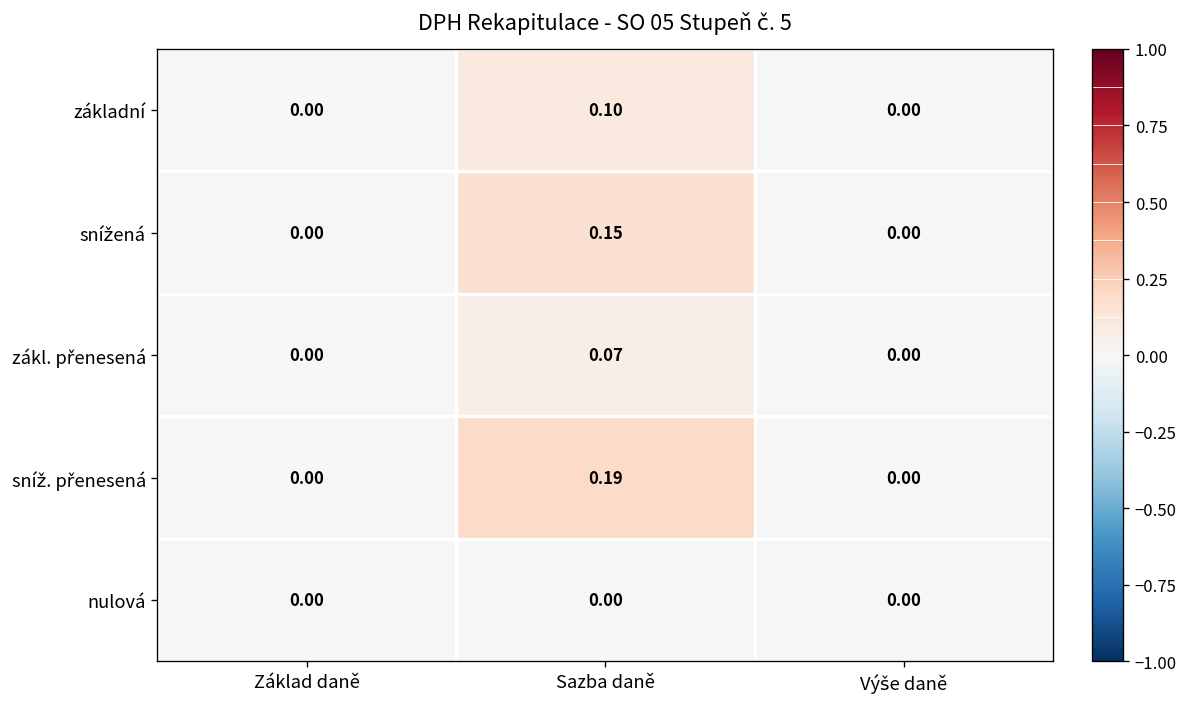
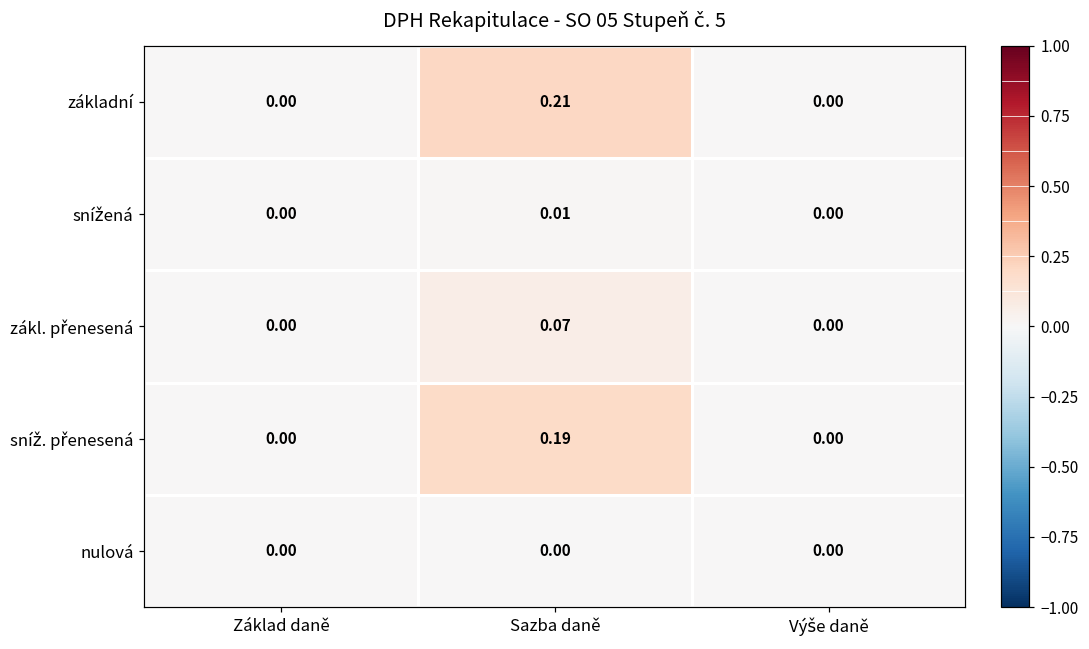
základní, Sazba daně: 0.10 -> 0.21
snížená, Sazba daně: 0.15 -> 0.01
